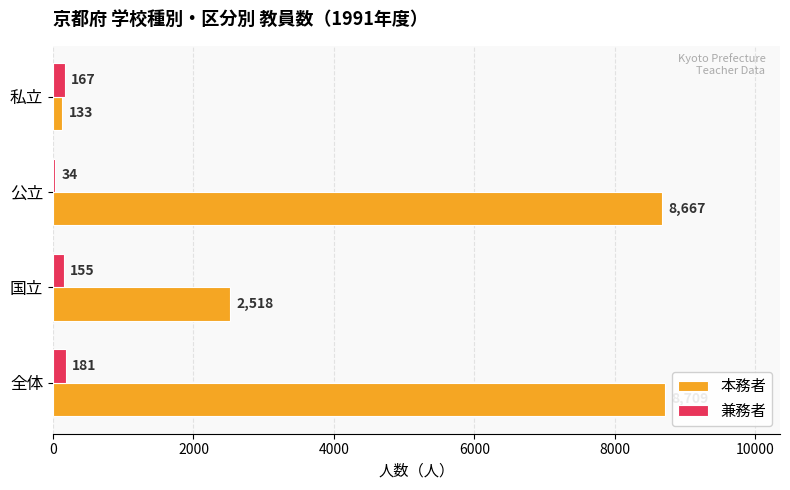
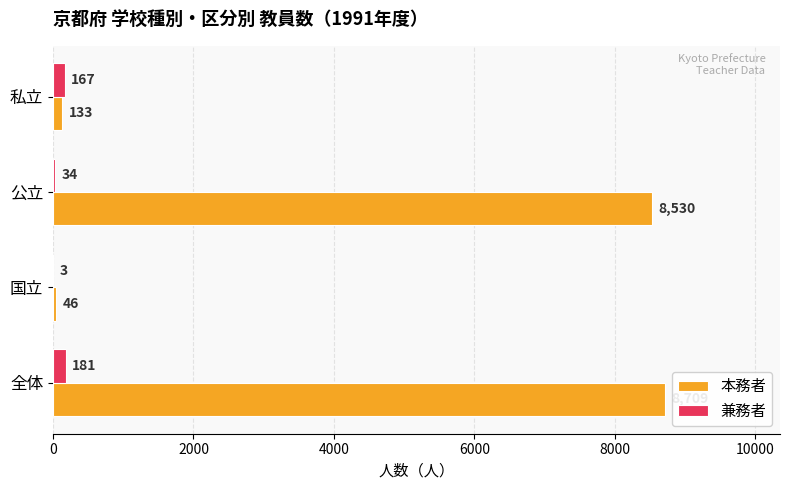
本務者, 公立: 8,667 -> 8,530
兼務者, 国立: 155 -> 3
本務者, 国立: 2,518 -> 46
